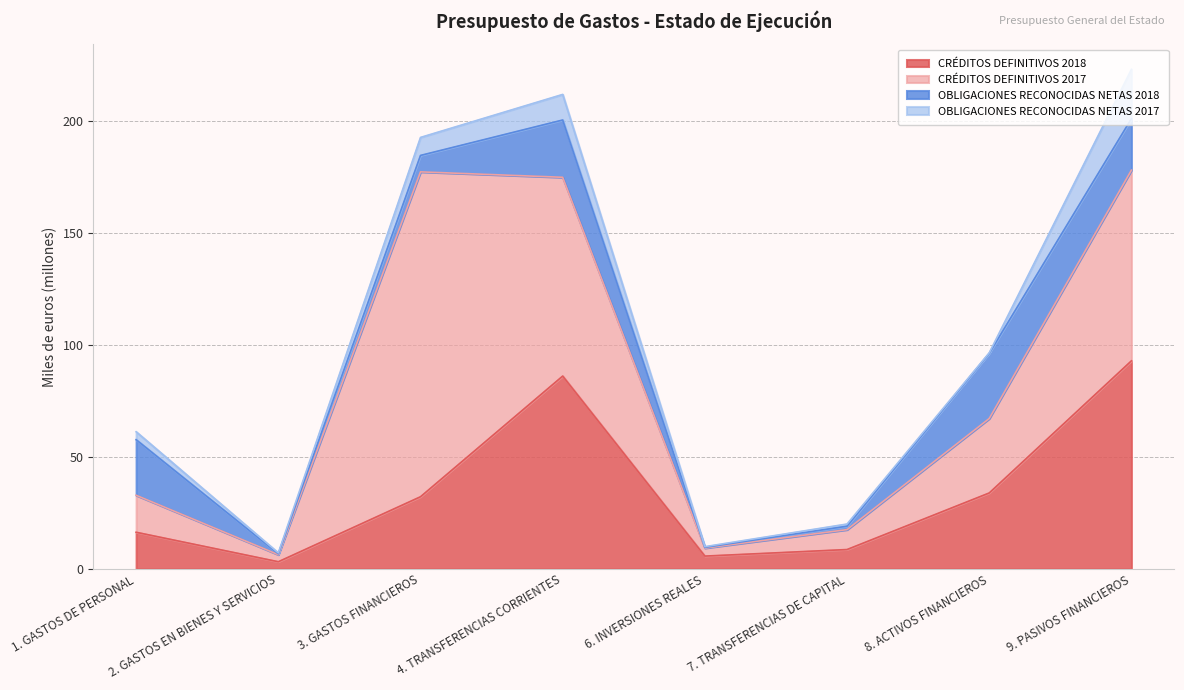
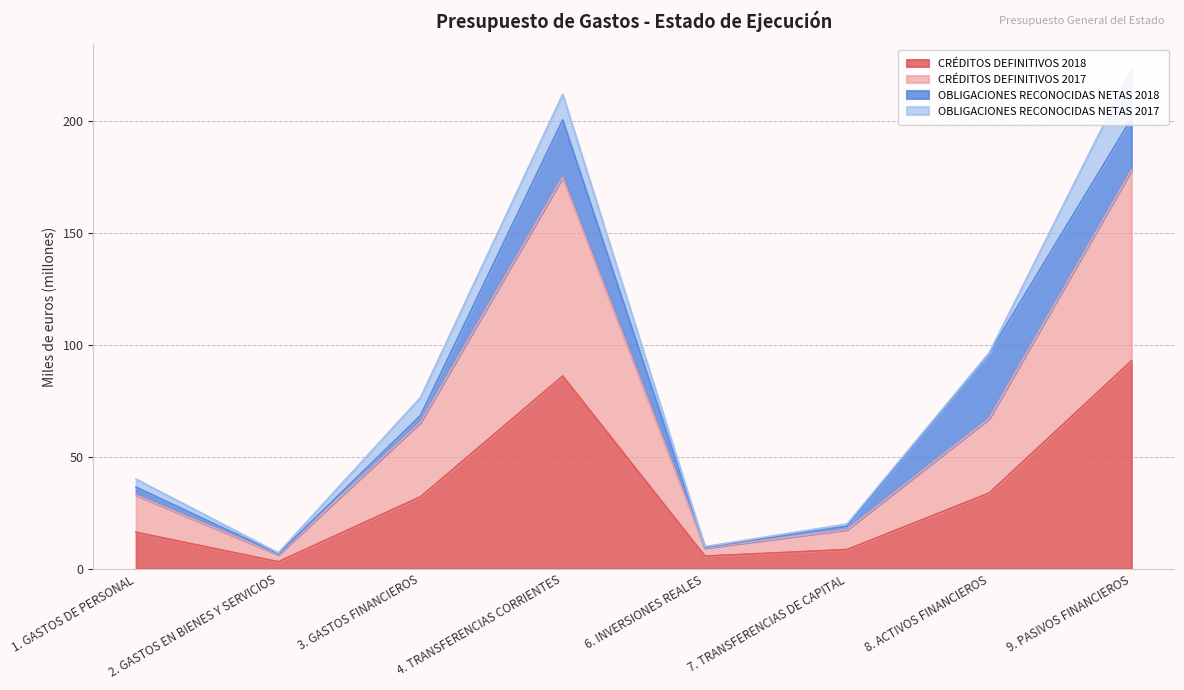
OBLIGACIONES RECONOCIDAS NETAS 2018, 1. GASTOS DE PERSONAL: 25 -> 4
CRÉDITOS DEFINITIVOS 2017, 3. GASTOS FINANCIEROS: 145 -> 33
OBLIGACIONES RECONOCIDAS NETAS 2018, 3. GASTOS FINANCIEROS: 7 -> 3
